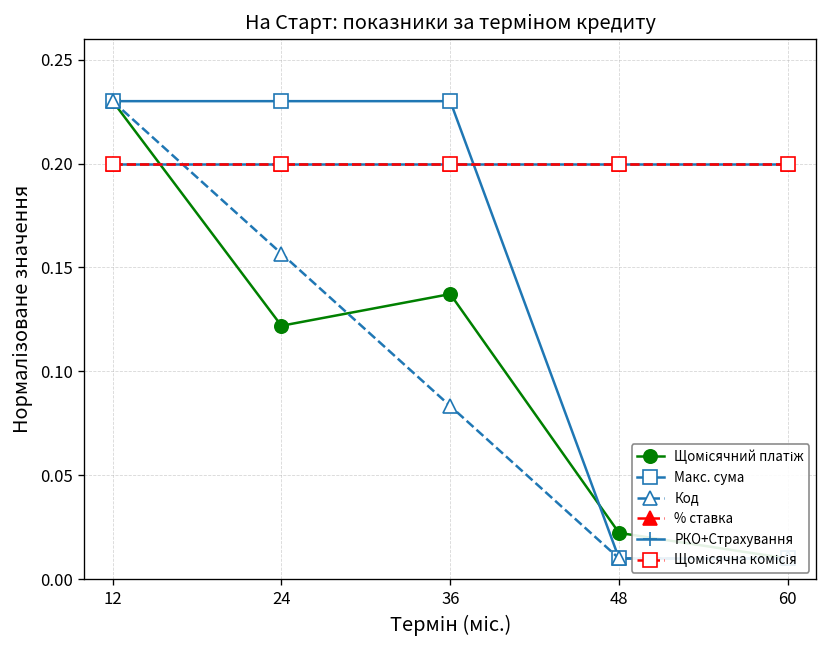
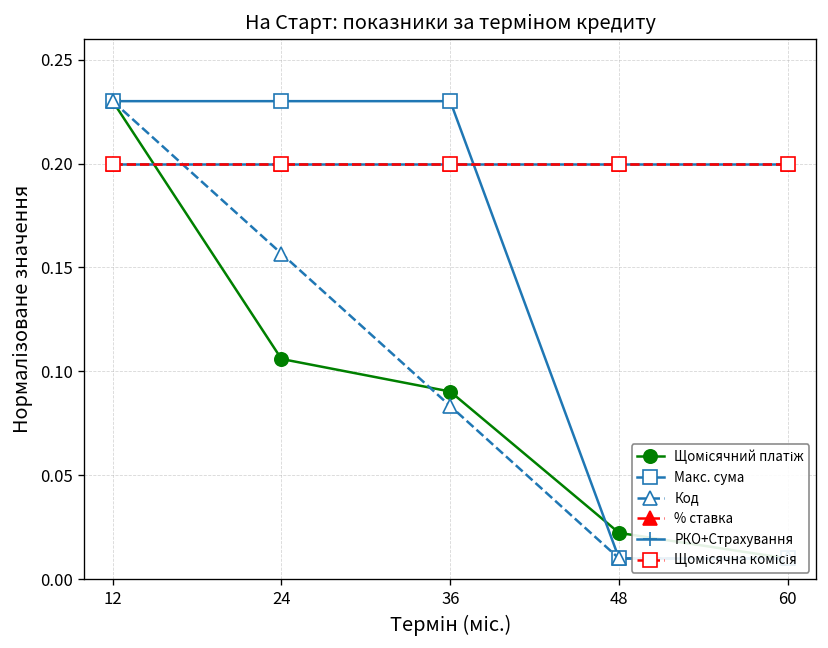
Щомісячний платіж, 24: 0.122 -> 0.106
Щомісячний платіж, 36: 0.137 -> 0.090
